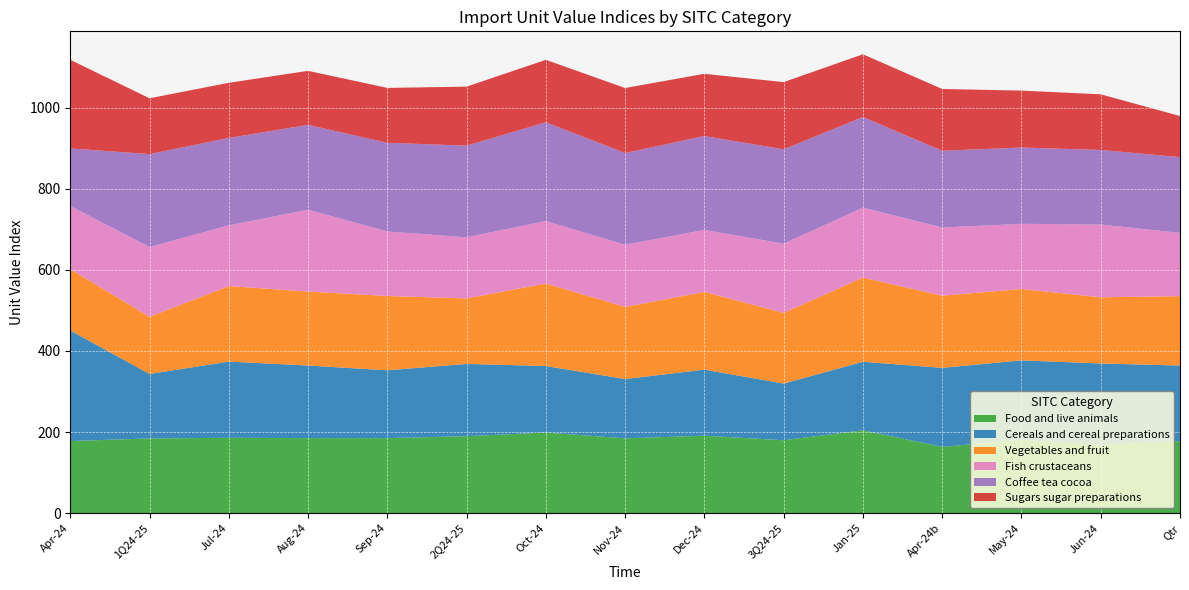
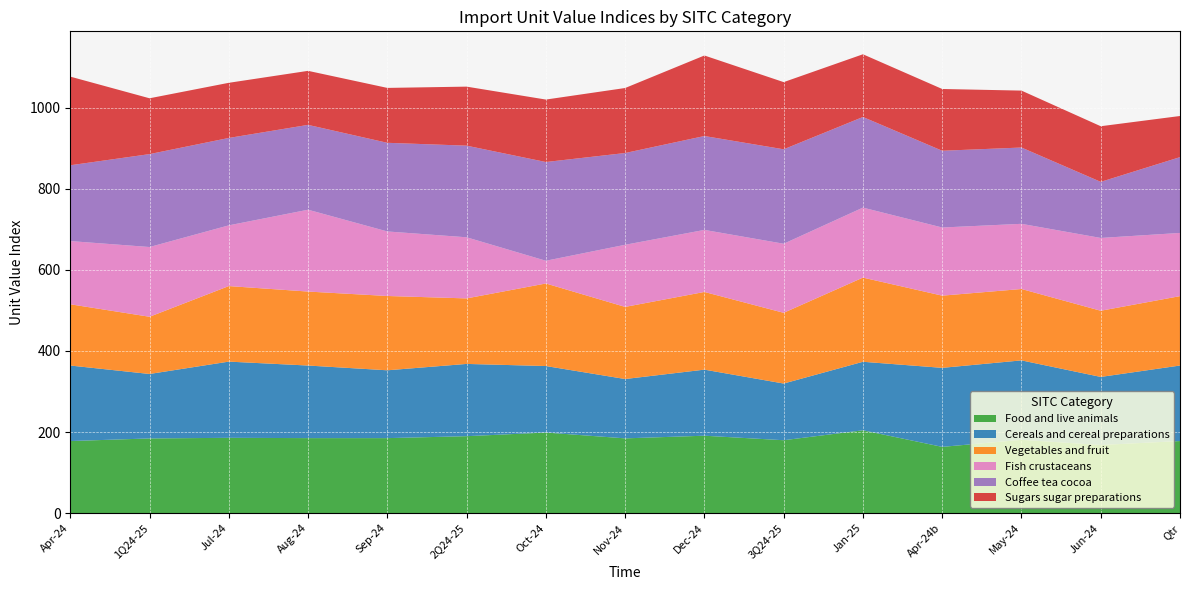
Cereals and cereal preparations, Apr-24: 270 -> 190
Coffee tea cocoa, Apr-24: 140 -> 190
Fish crustaceans, Oct-24: 150 -> 60
Sugars sugar preparations, Dec-24: 150 -> 200
Cereals and cereal preparations, Jun-24: 200 -> 170
Coffee tea cocoa, Jun-24: 180 -> 140
